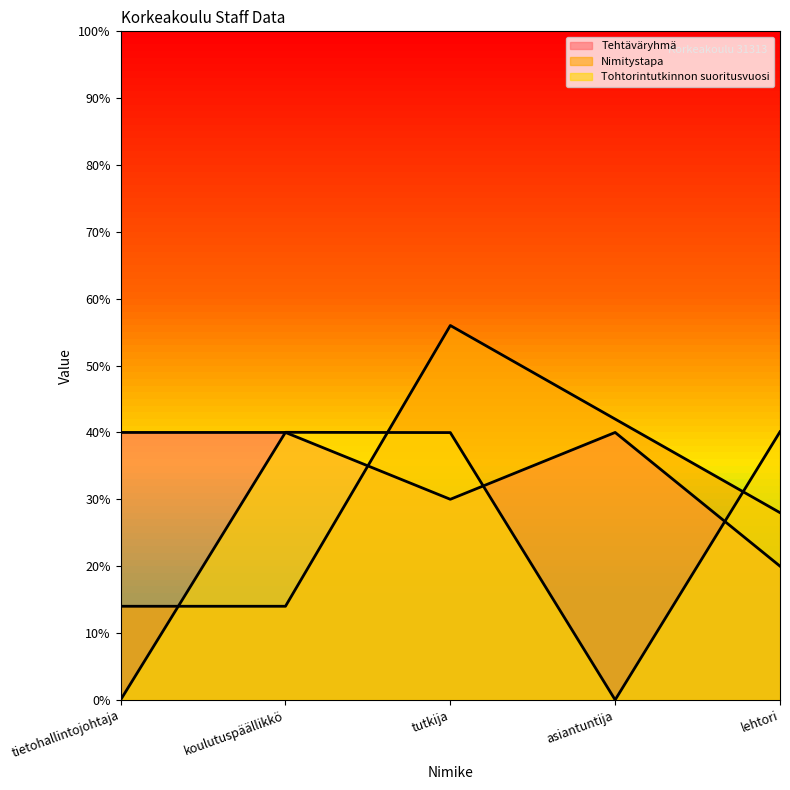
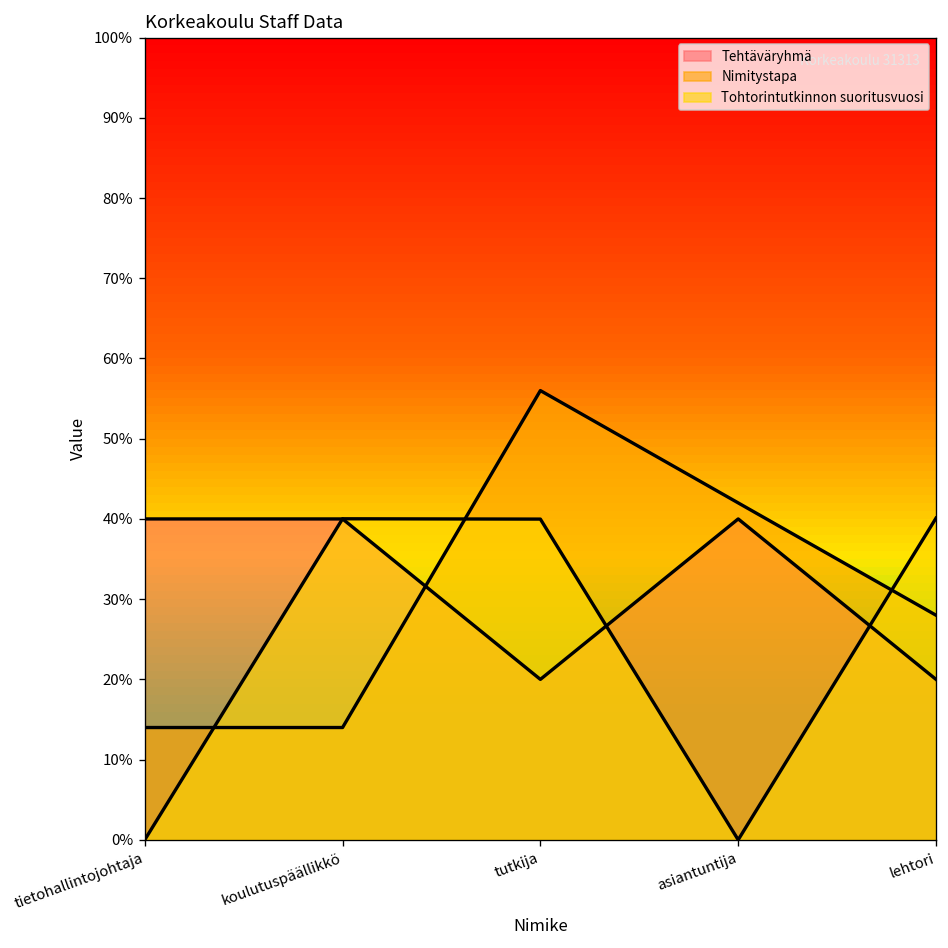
Tehtäväryhmä, tutkija: 30% -> 20%
